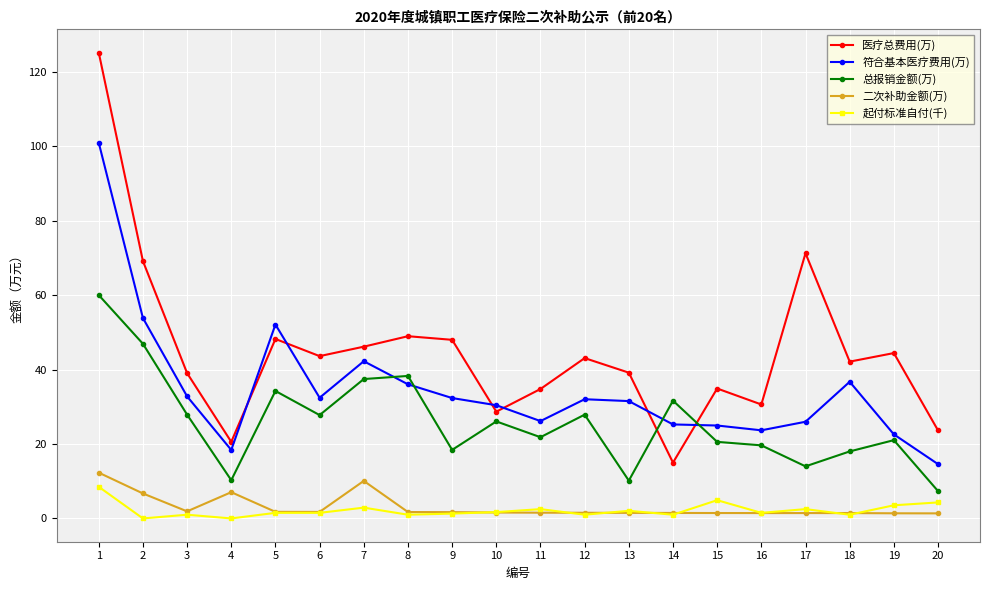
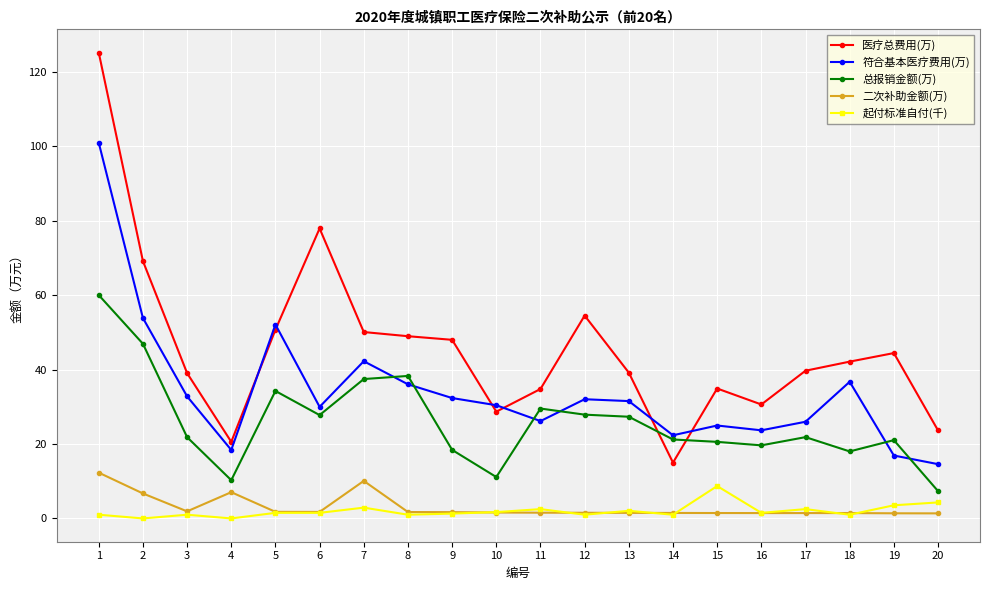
起付标准自付(千), 1: 9 -> 1
总报销金额(万), 3: 28 -> 22
医疗总费用(万), 5: 48 -> 51
医疗总费用(万), 6: 44 -> 78
符合基本医疗费用(万), 6: 32 -> 30
医疗总费用(万), 7: 46 -> 50
总报销金额(万), 10: 26 -> 11
总报销金额(万), 11: 22 -> 30
医疗总费用(万), 12: 43 -> 54
总报销金额(万), 13: 10 -> 27
符合基本医疗费用(万), 14: 25 -> 22
总报销金额(万), 14: 32 -> 21
起付标准自付(千), 15: 5 -> 9
医疗总费用(万), 17: 71 -> 40
总报销金额(万), 17: 14 -> 22
符合基本医疗费用(万), 19: 23 -> 17
